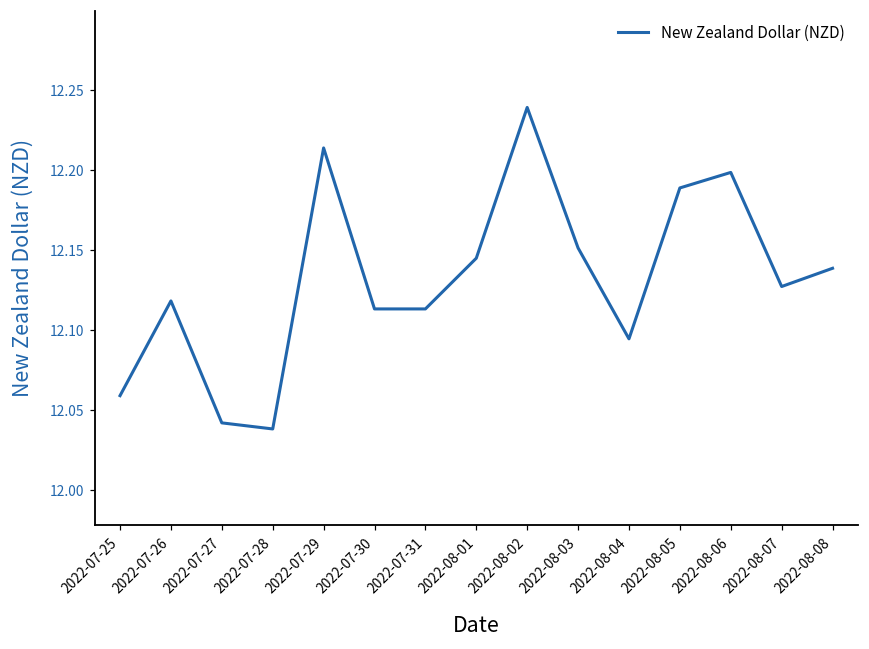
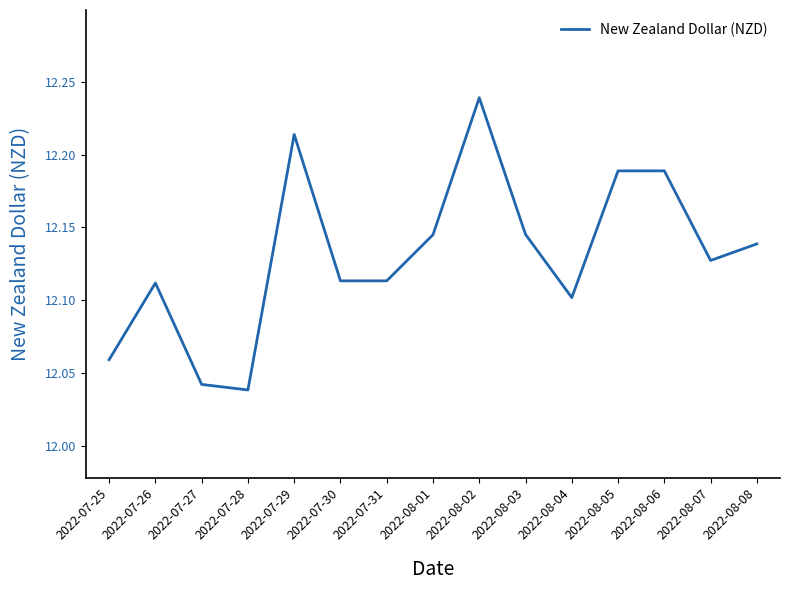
2022-07-26: 12.118 -> 12.112
2022-08-03: 12.151 -> 12.145
2022-08-04: 12.095 -> 12.102
2022-08-06: 12.199 -> 12.189
